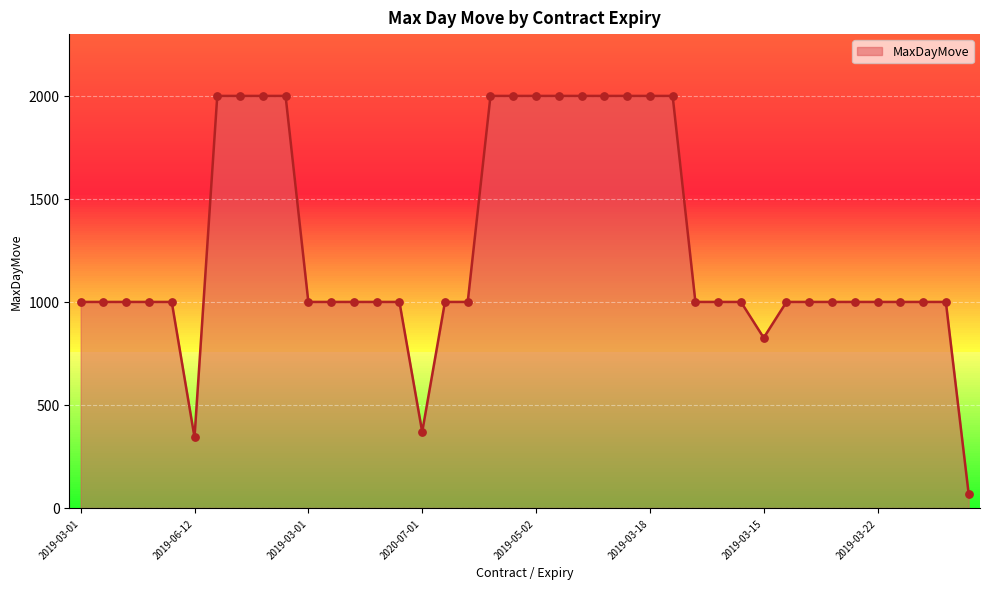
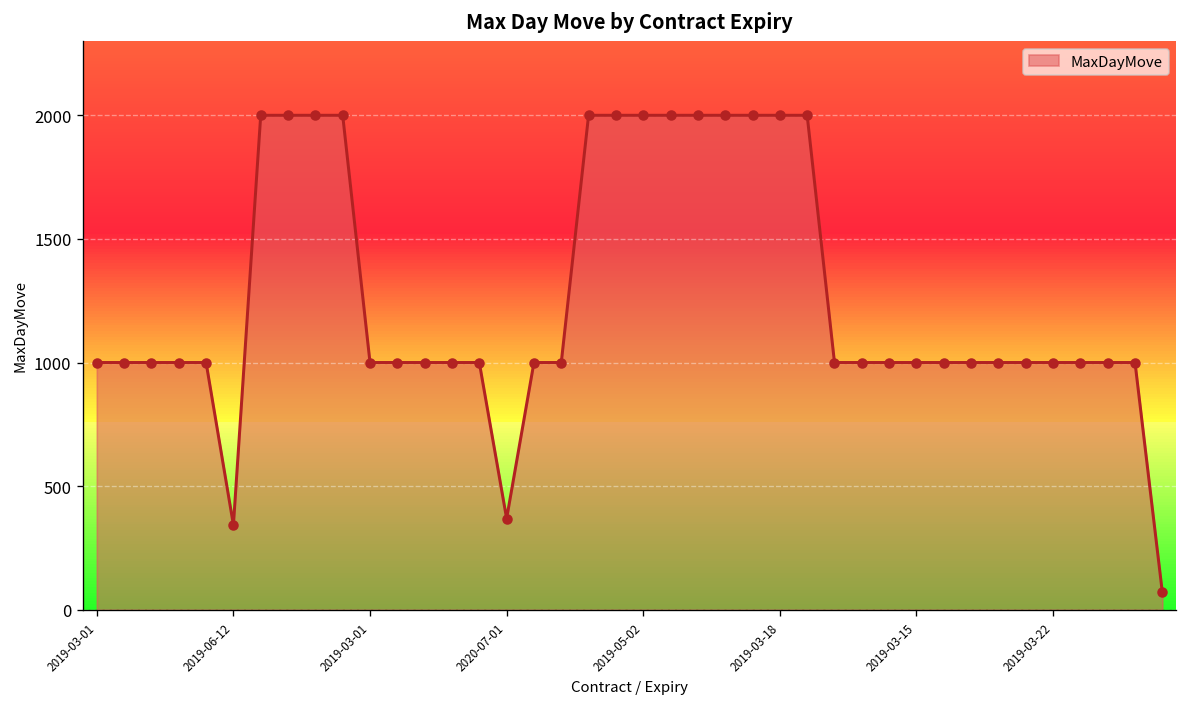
2019-03-15: 830 -> 1000
